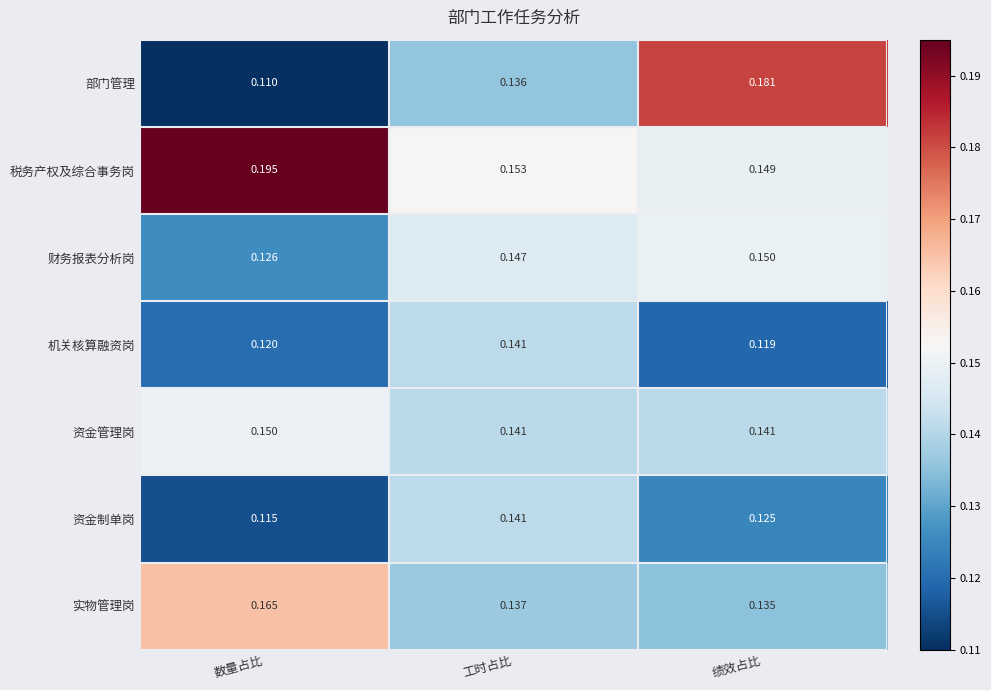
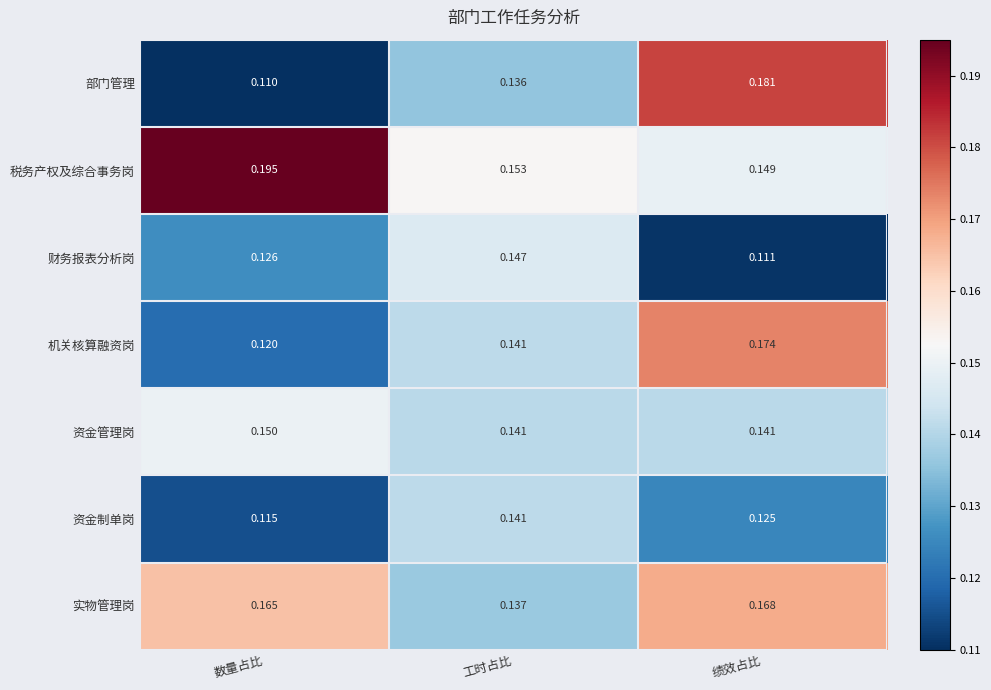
财务报表分析岗, 绩效占比: 0.150 -> 0.111
机关核算融资岗, 绩效占比: 0.119 -> 0.174
实物管理岗, 绩效占比: 0.135 -> 0.168
